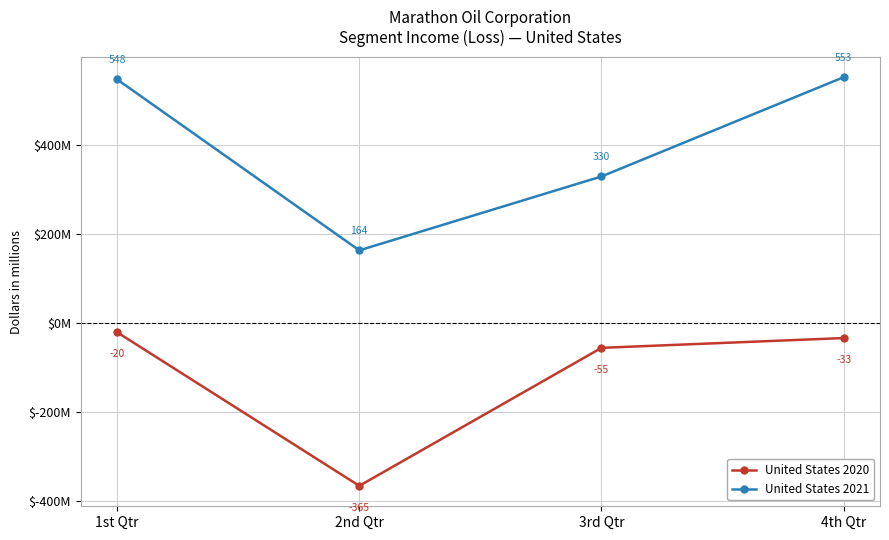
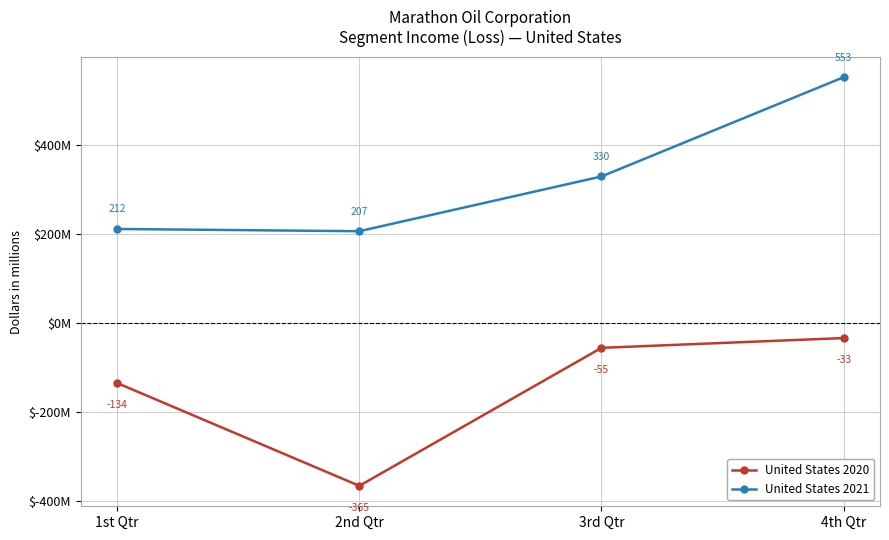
United States 2020, 1st Qtr: -20 -> -134
United States 2021, 1st Qtr: 548 -> 212
United States 2021, 2nd Qtr: 164 -> 207
